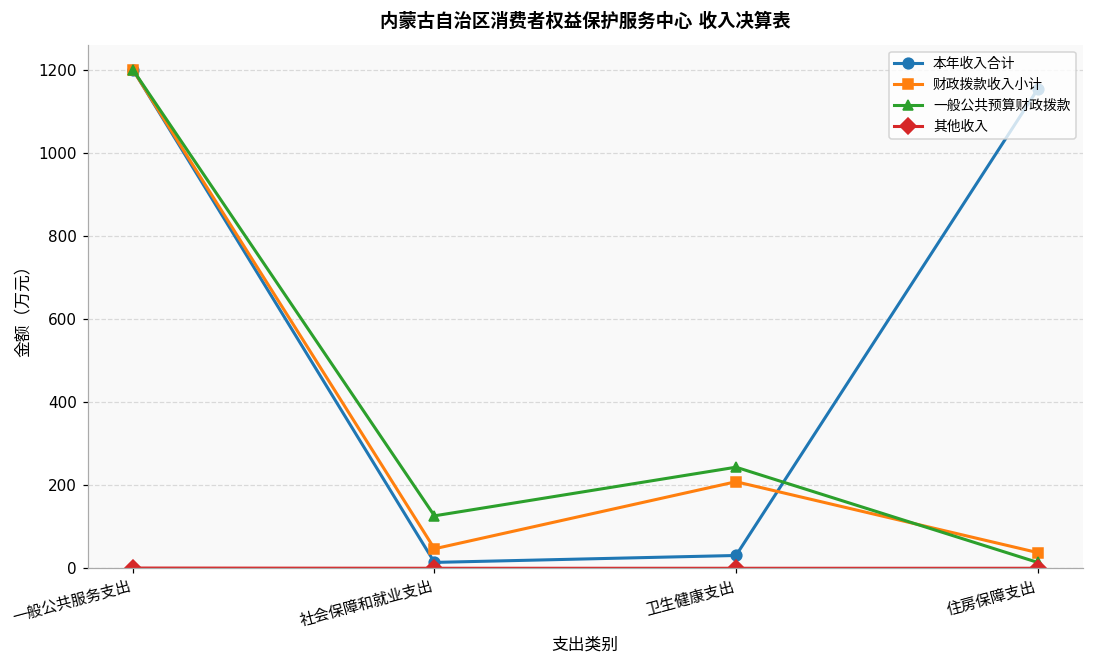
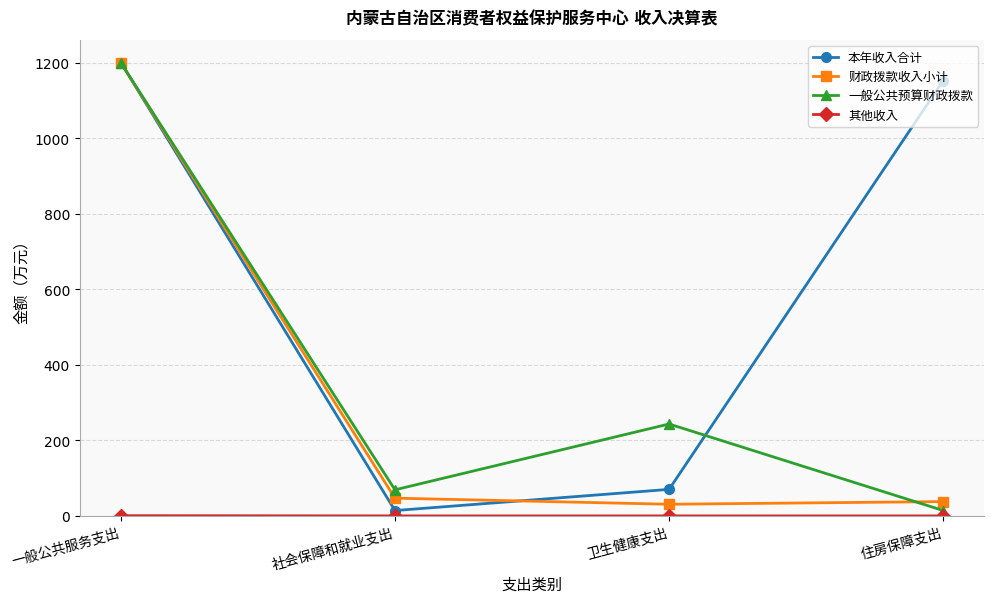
一般公共预算财政拨款, 社会保障和就业支出: 130 -> 70
本年收入合计, 卫生健康支出: 30 -> 70
财政拨款收入小计, 卫生健康支出: 210 -> 30
